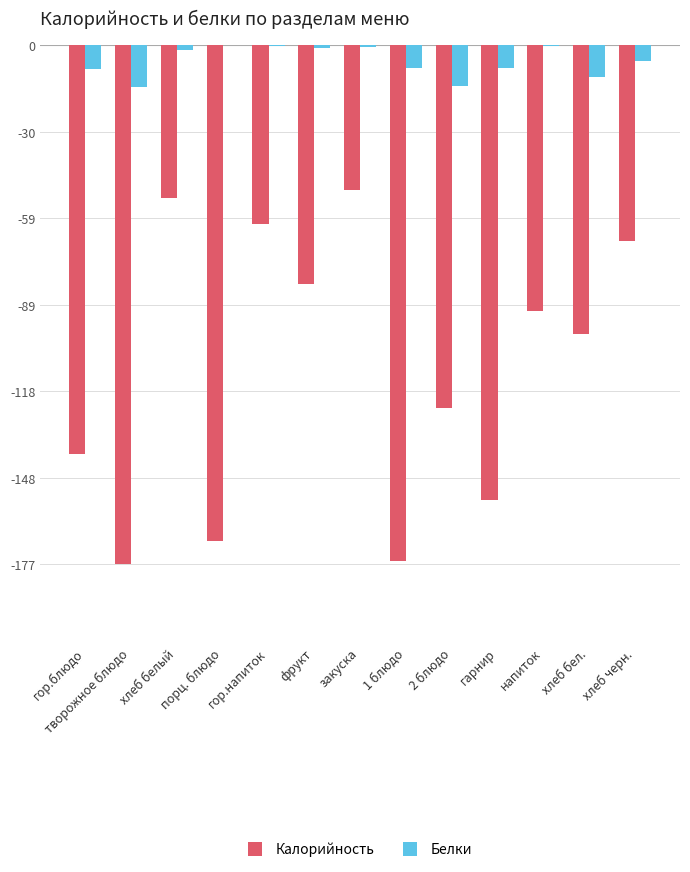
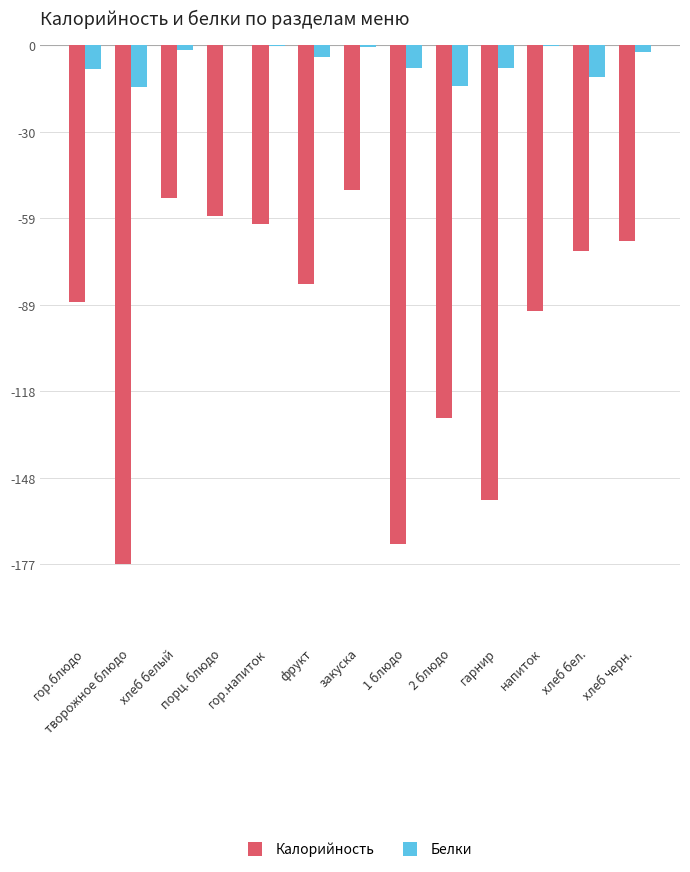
Калорийность, гор.блюдо: -140 -> -88
Калорийность, порц. блюдо: -169 -> -58
Белки, фрукт: -1 -> -4
Калорийность, 1 блюдо: -176 -> -171
Калорийность, 2 блюдо: -124 -> -128
Калорийность, хлеб бел.: -99 -> -70
Белки, хлеб черн.: -5 -> -2
